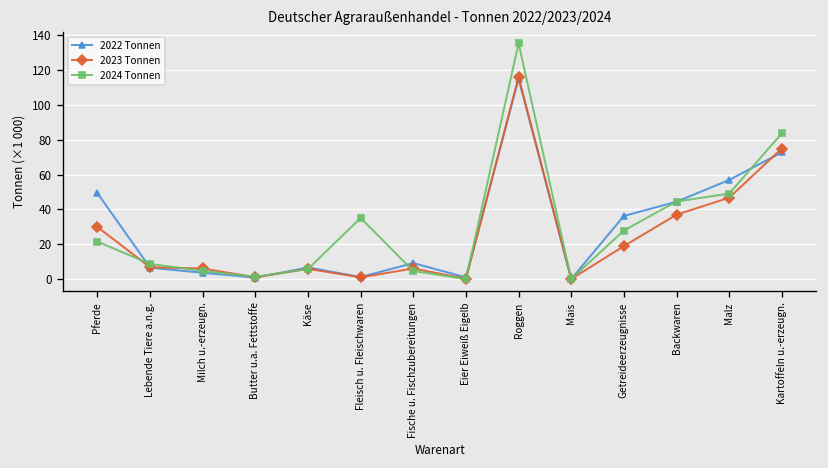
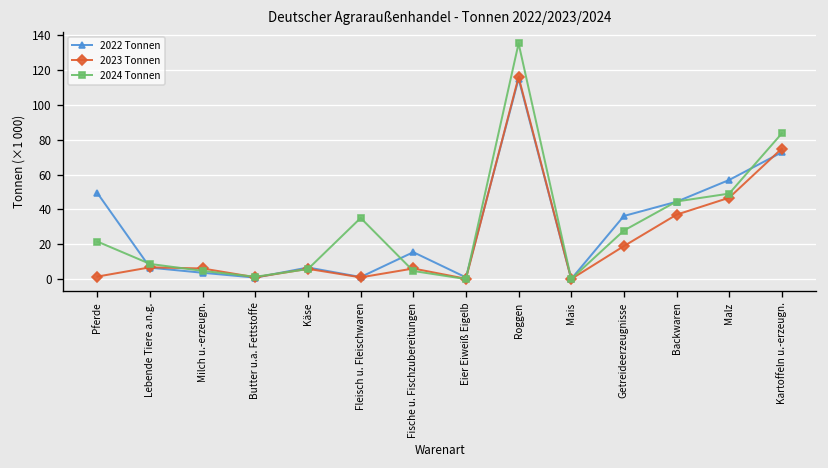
2023 Tonnen, Pferde: 30 -> 1
2022 Tonnen, Fische u. Fischzubereitungen: 9 -> 15
